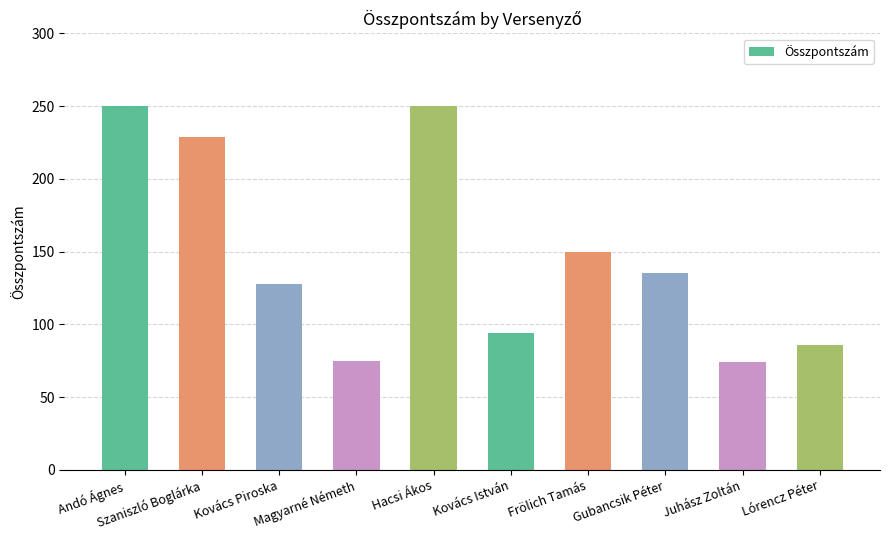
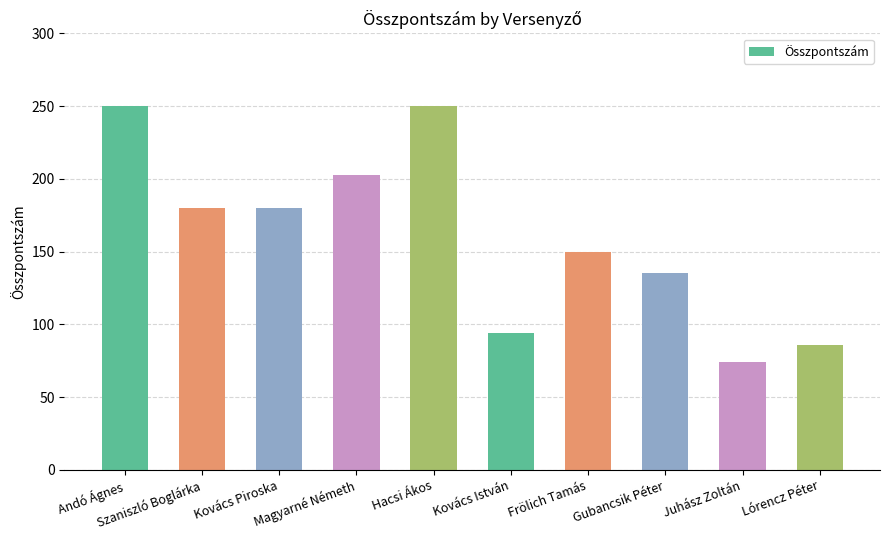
Szaniszló Boglárka: 229 -> 180
Kovács Piroska: 128 -> 180
Magyarné Németh: 75 -> 203
